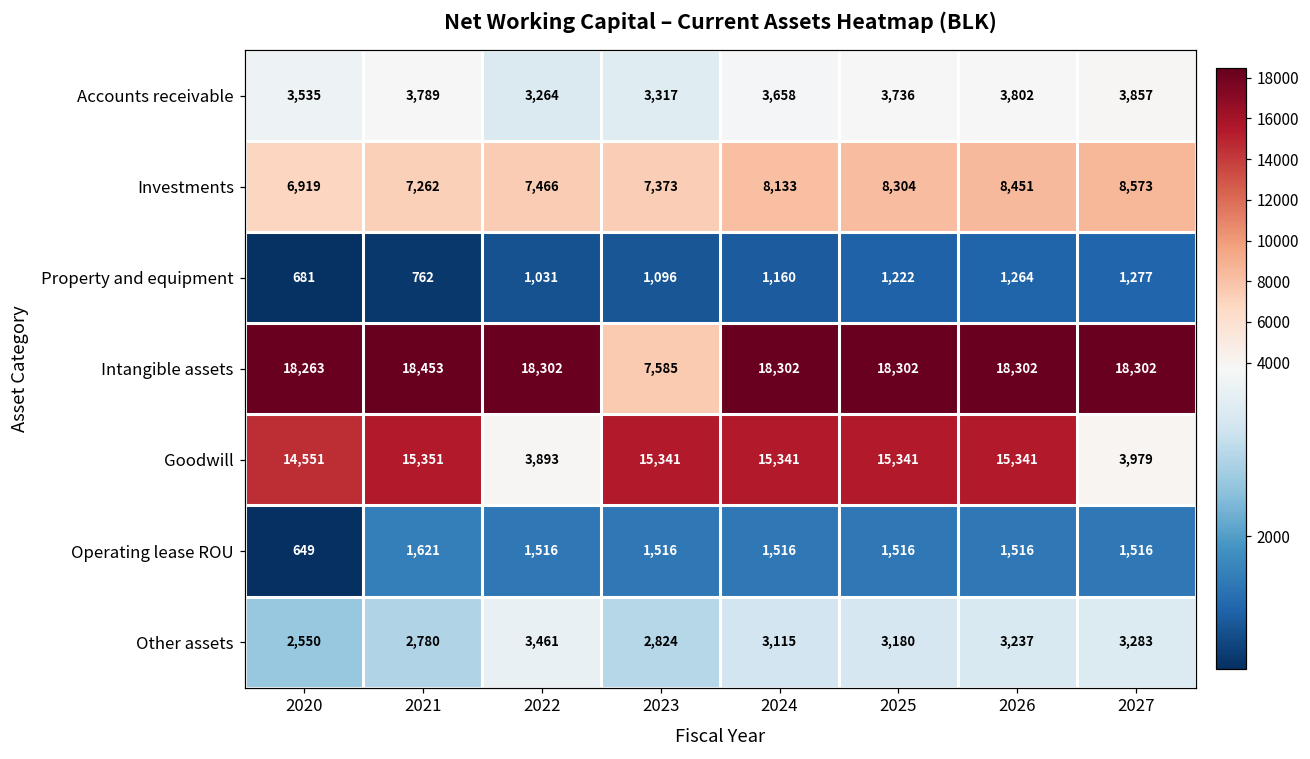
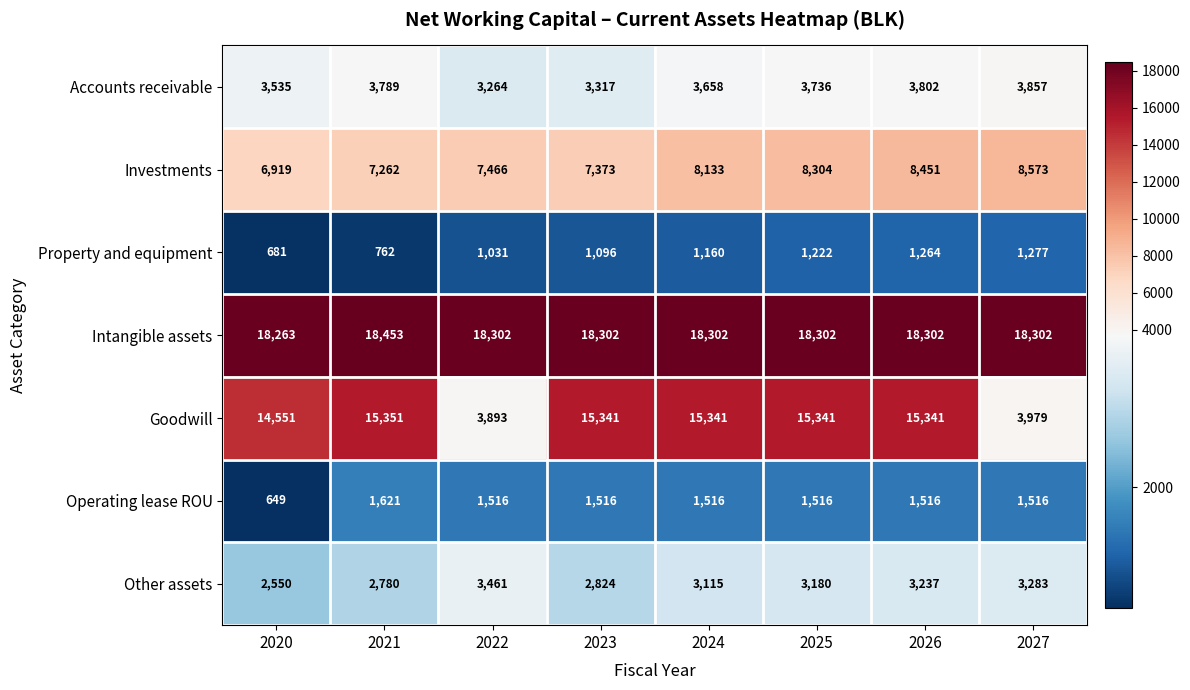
Intangible assets, 2023: 7,585 -> 18,302
